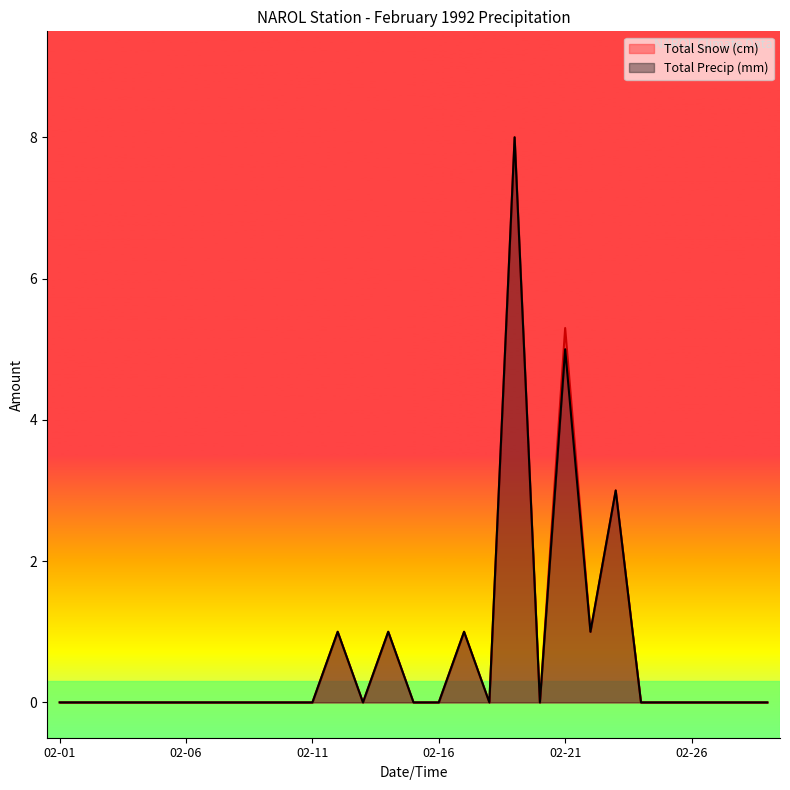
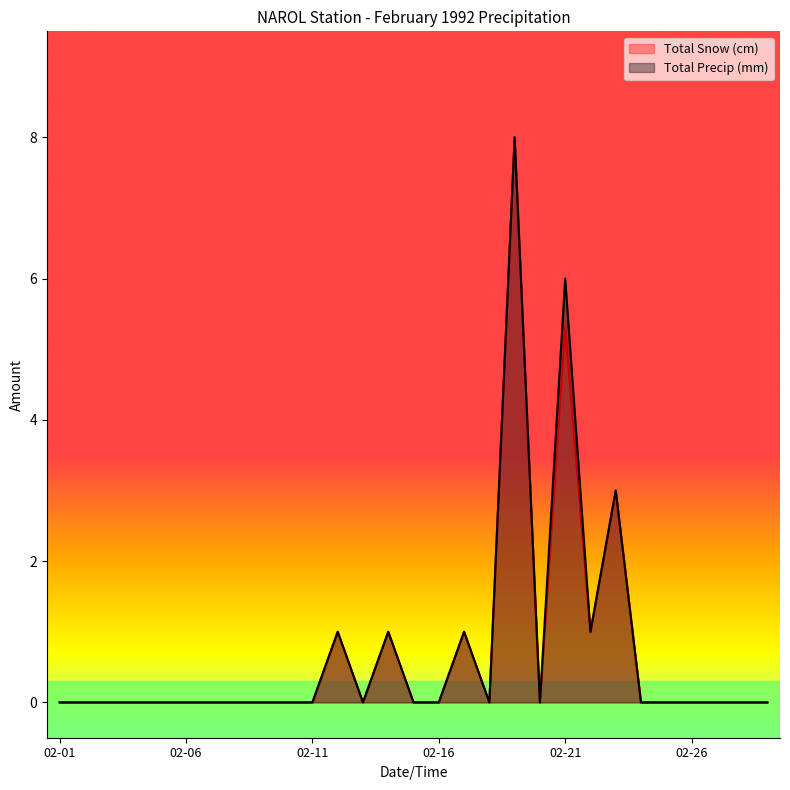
Total Precip (mm), 02-21: 5 -> 6
